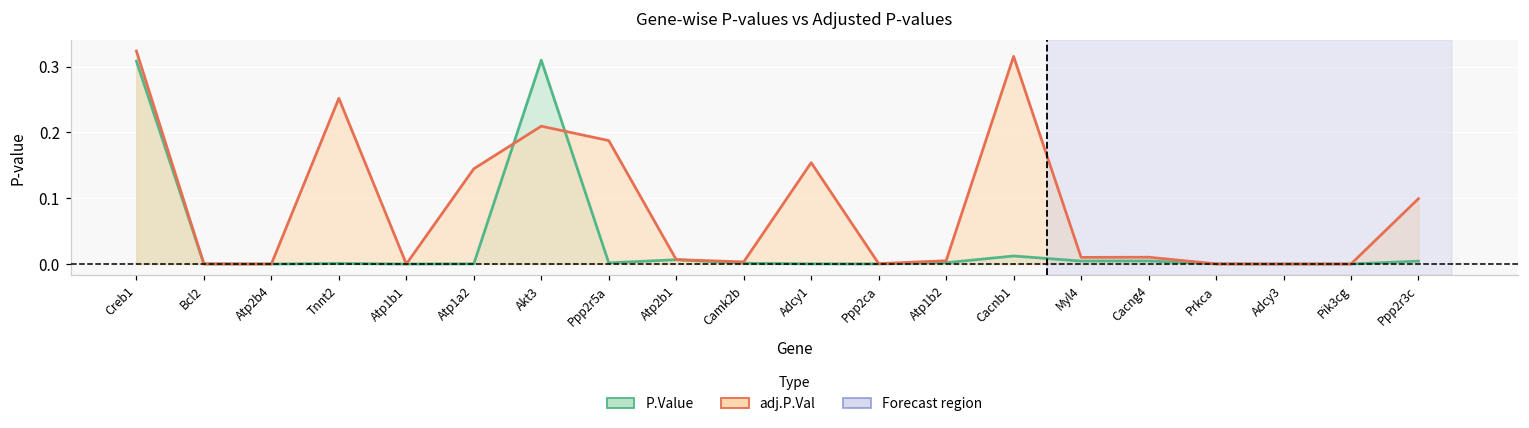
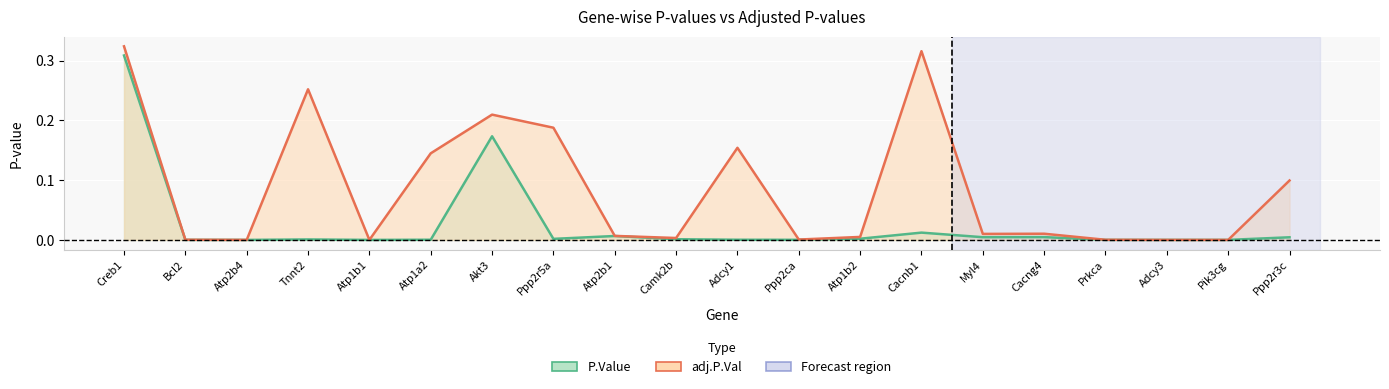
P.Value, Akt3: 0.31 -> 0.17
